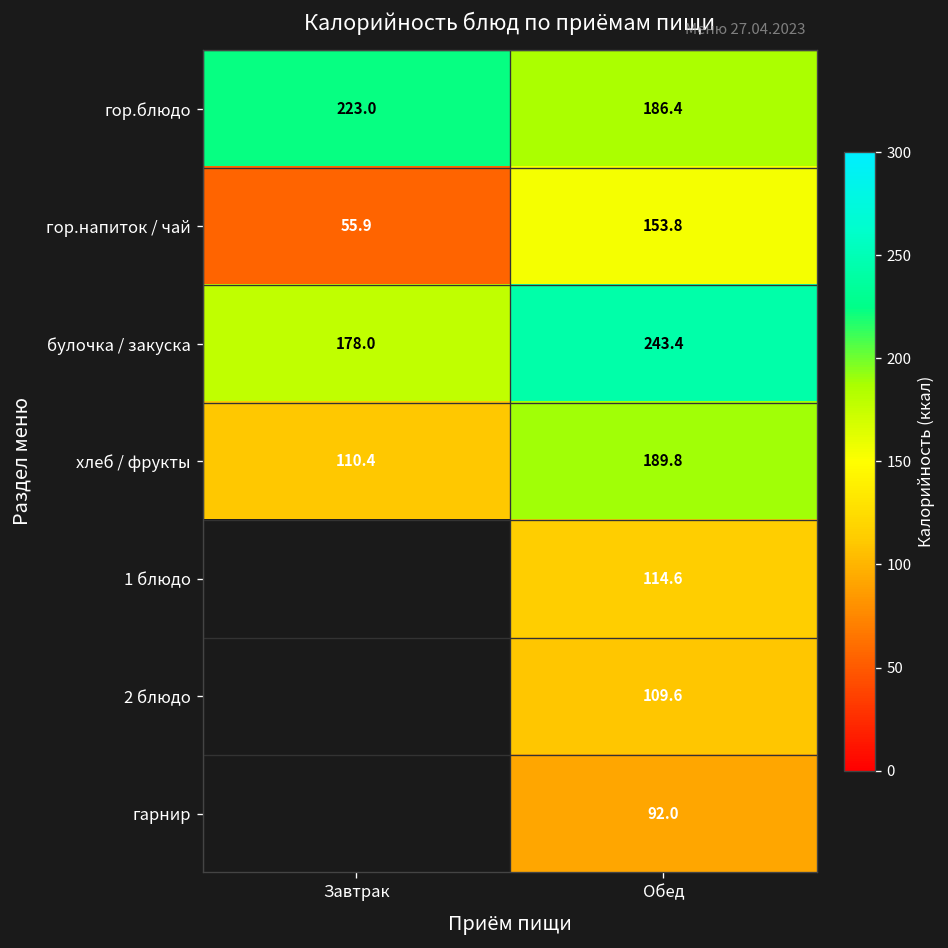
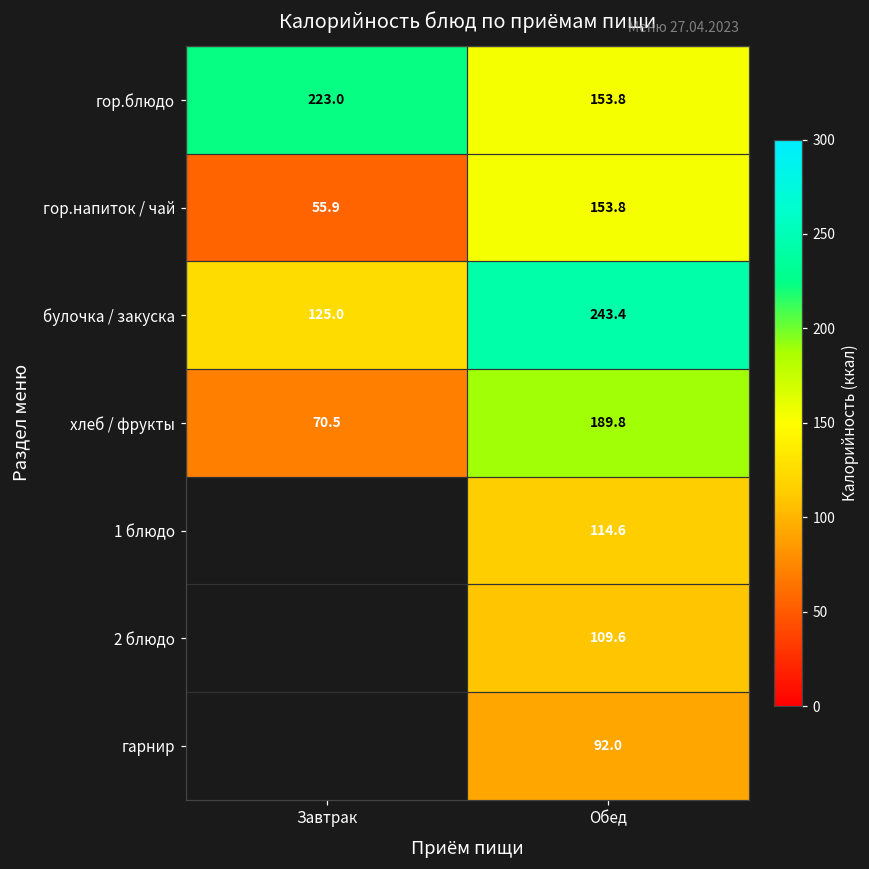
гор.блюдо, Обед: 186.4 -> 153.8
булочка / закуска, Завтрак: 178.0 -> 125.0
хлеб / фрукты, Завтрак: 110.4 -> 70.5
